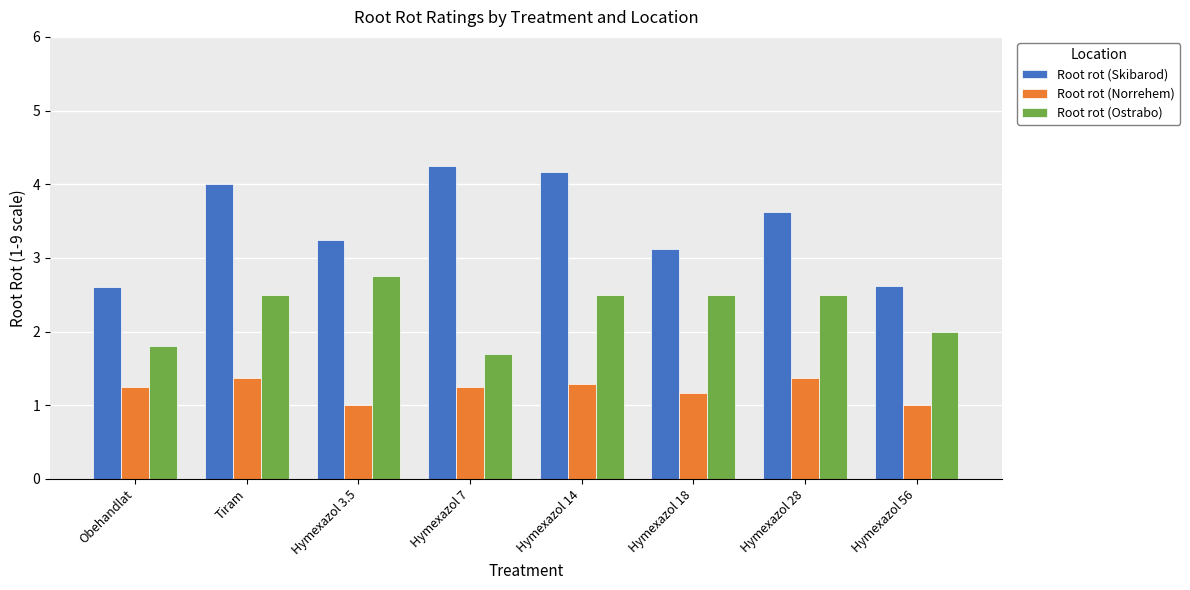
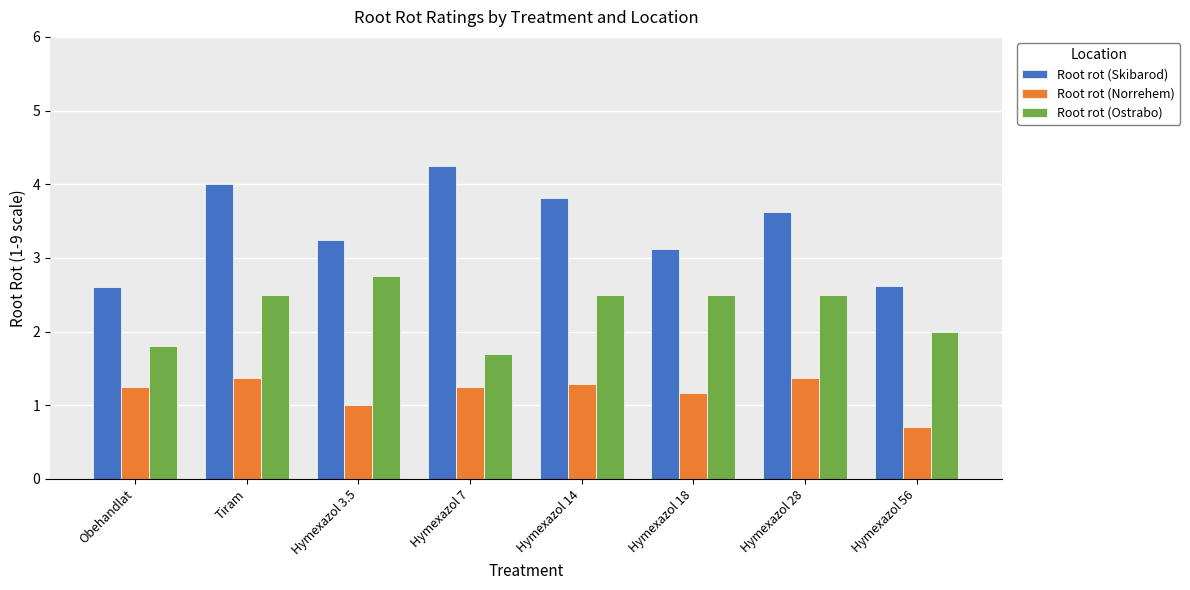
Root rot (Skibarod), Hymexazol 14: 4.2 -> 3.8
Root rot (Norrehem), Hymexazol 56: 1.0 -> 0.7
